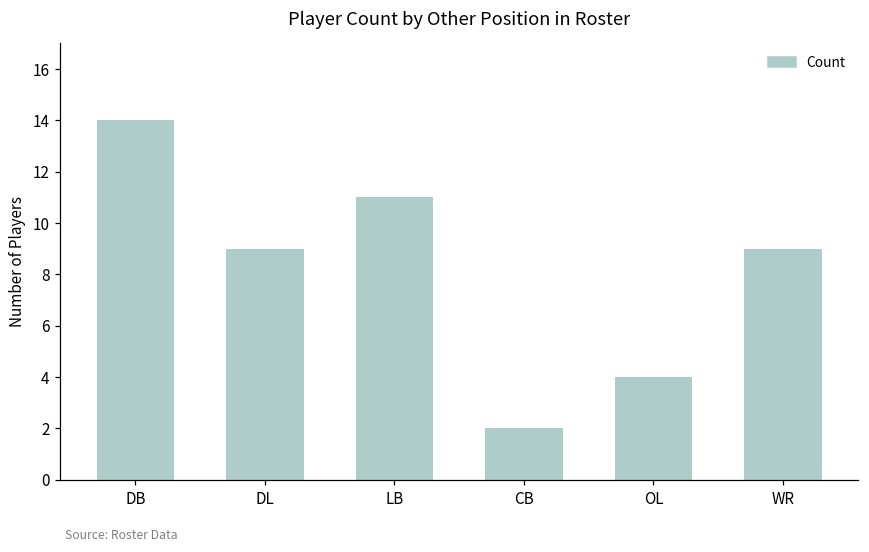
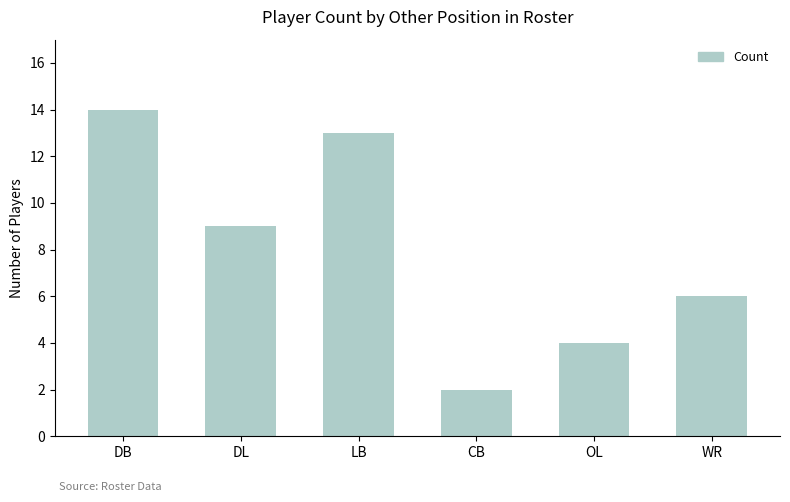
LB: 11 -> 13
WR: 9 -> 6
